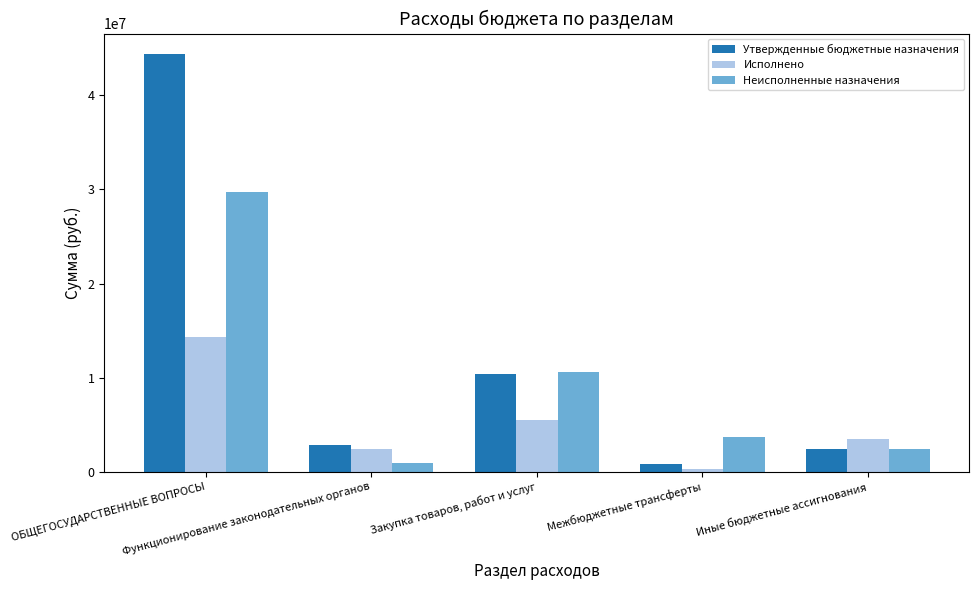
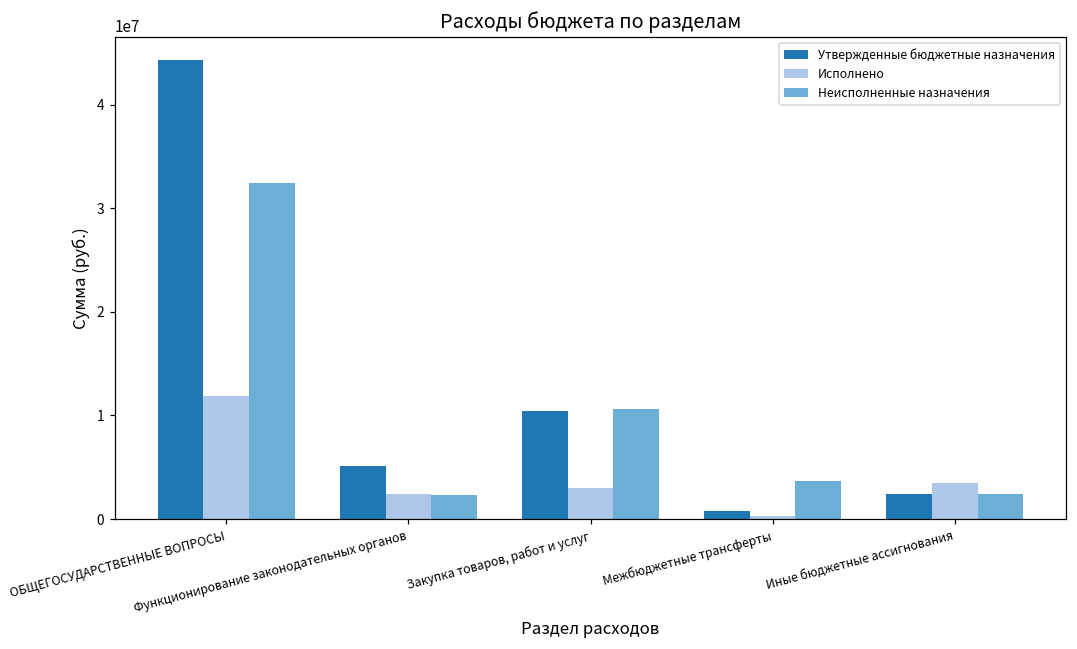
Исполнено, ОБЩЕГОСУДАРСТВЕННЫЕ ВОПРОСЫ: 14000000 -> 12000000
Неисполненные назначения, ОБЩЕГОСУДАРСТВЕННЫЕ ВОПРОСЫ: 30000000 -> 32000000
Утвержденные бюджетные назначения, Функционирование законодательных органов: 3000000 -> 5000000
Неисполненные назначения, Функционирование законодательных органов: 1000000 -> 2000000
Исполнено, Закупка товаров, работ и услуг: 6000000 -> 3000000
